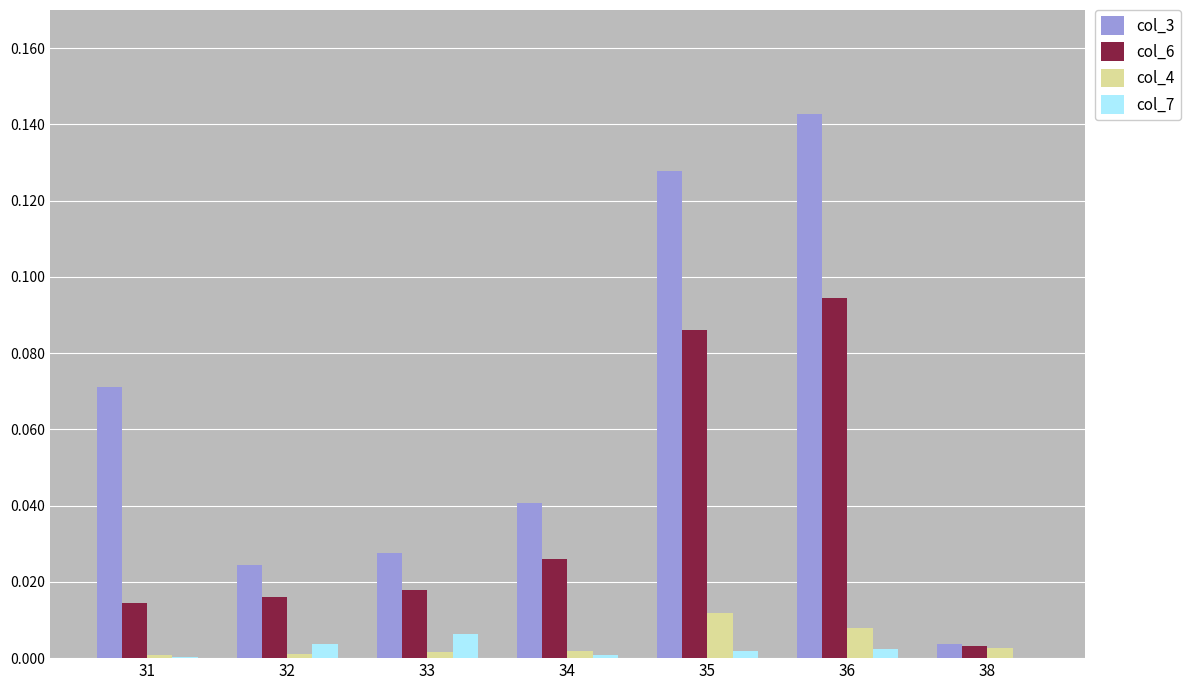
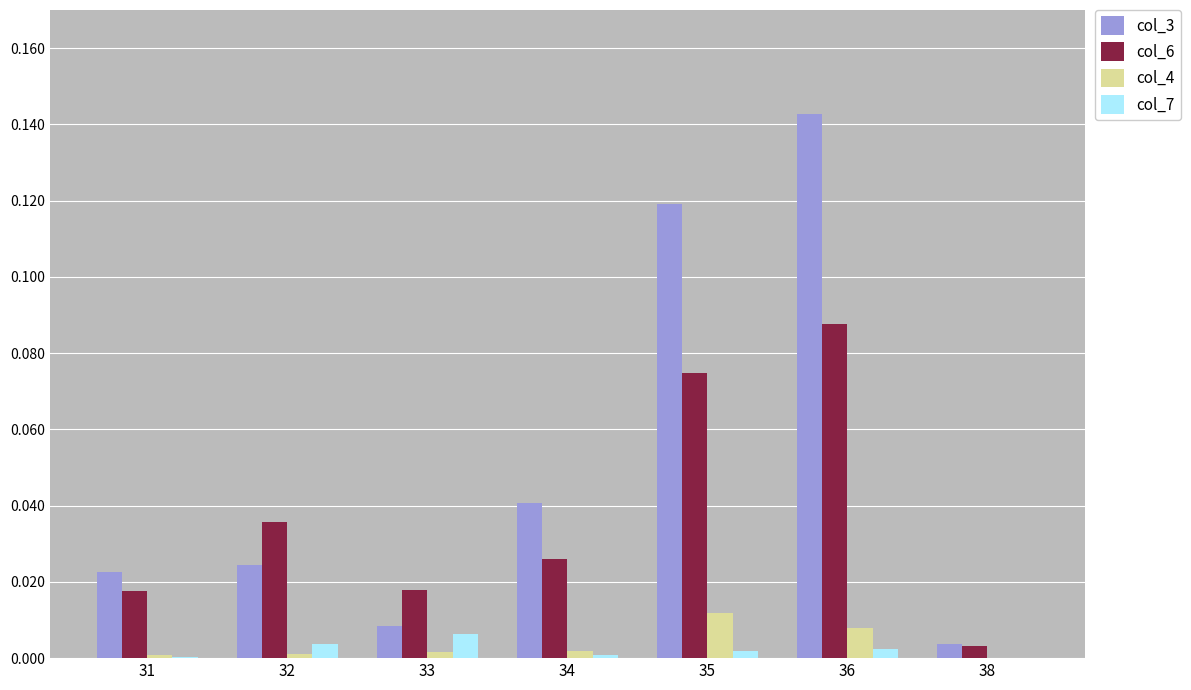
col_3, 31: 0.071 -> 0.023
col_6, 31: 0.014 -> 0.018
col_6, 32: 0.016 -> 0.036
col_3, 33: 0.028 -> 0.008
col_3, 35: 0.128 -> 0.119
col_6, 35: 0.086 -> 0.075
col_6, 36: 0.094 -> 0.088
col_4, 38: 0.003 -> 0.000
